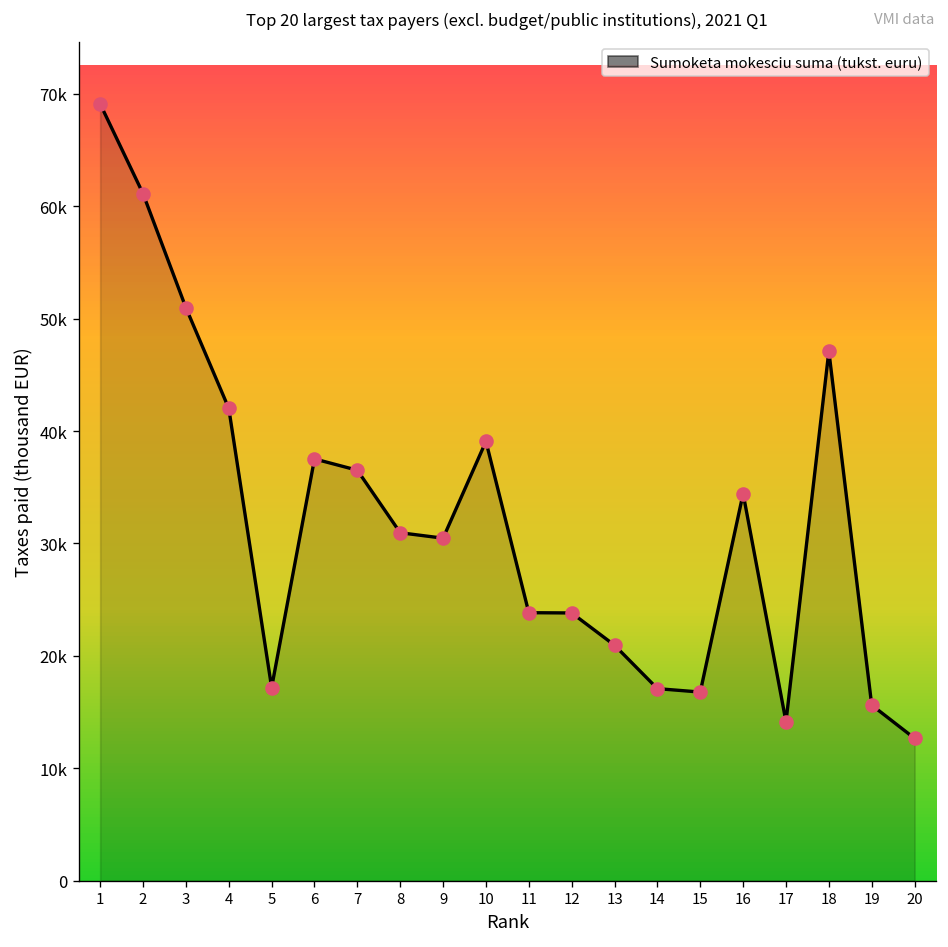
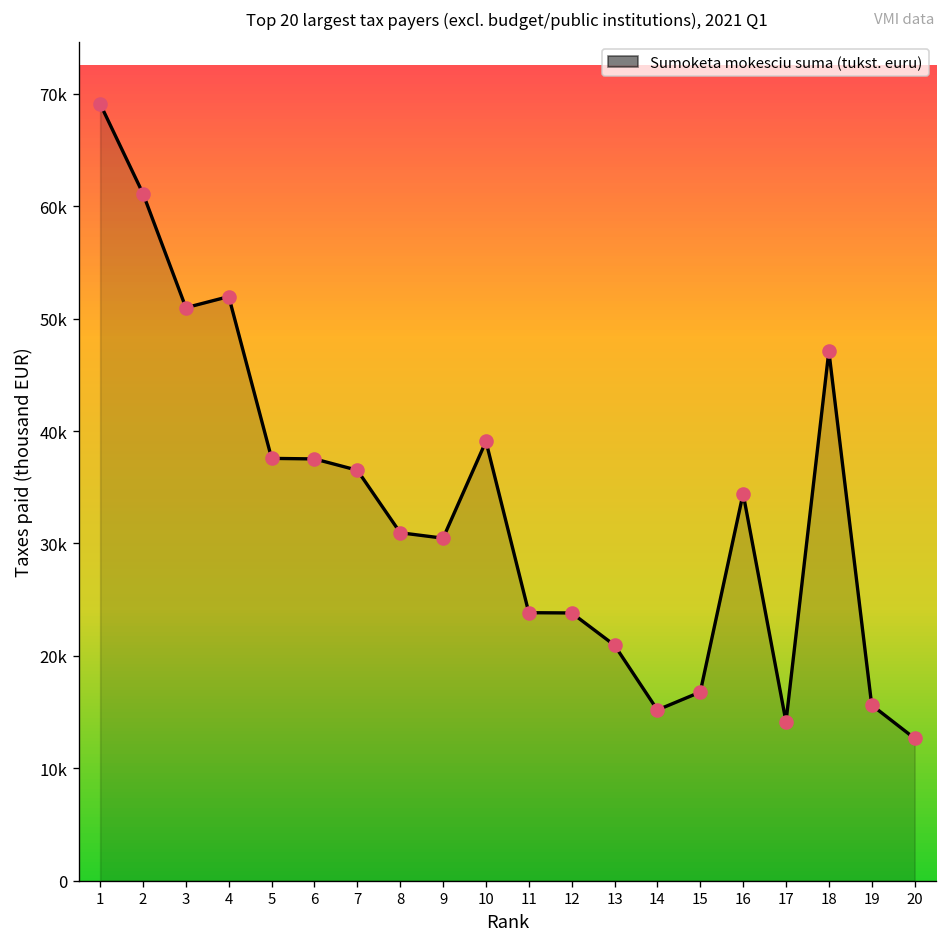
4: 42000 -> 52000
5: 17000 -> 38000
14: 17000 -> 15000
